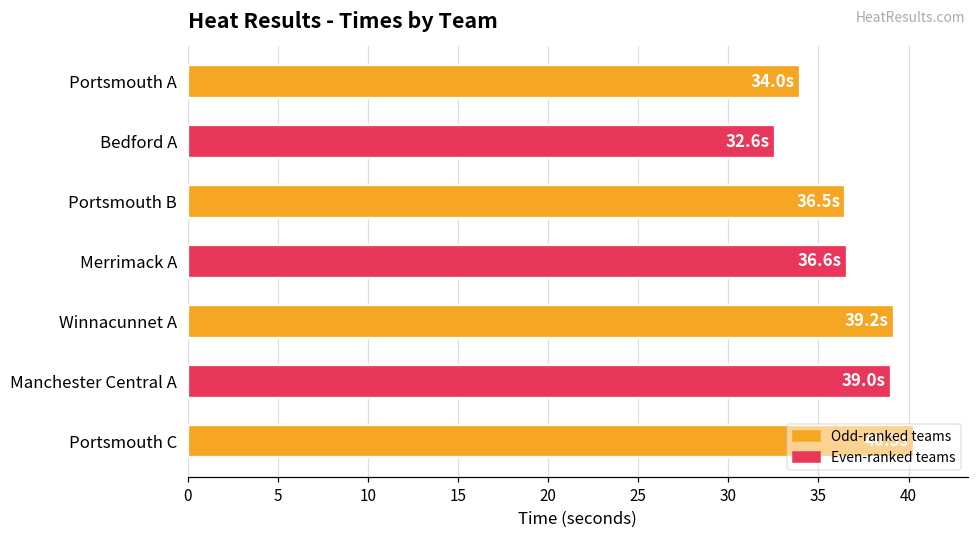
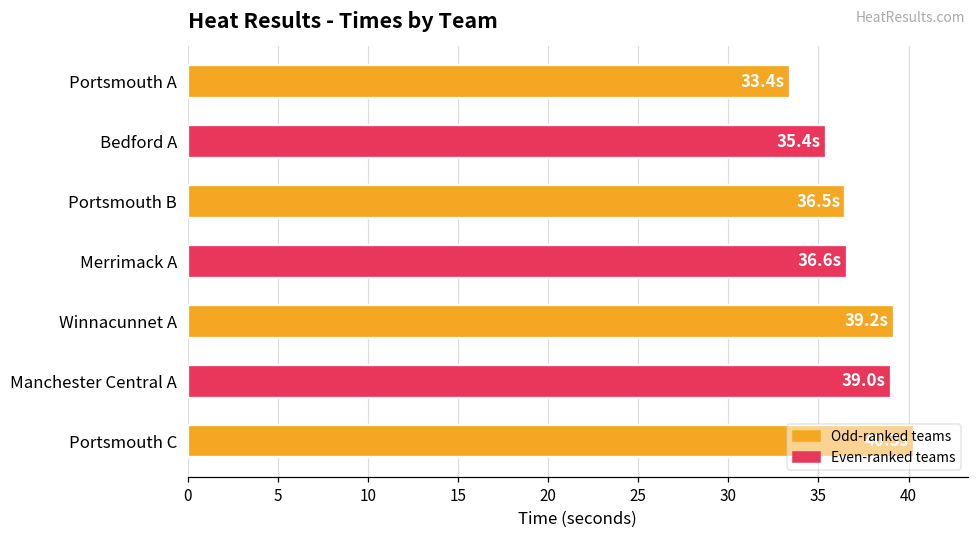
Portsmouth A: 34.0s -> 33.4s
Bedford A: 32.6s -> 35.4s
